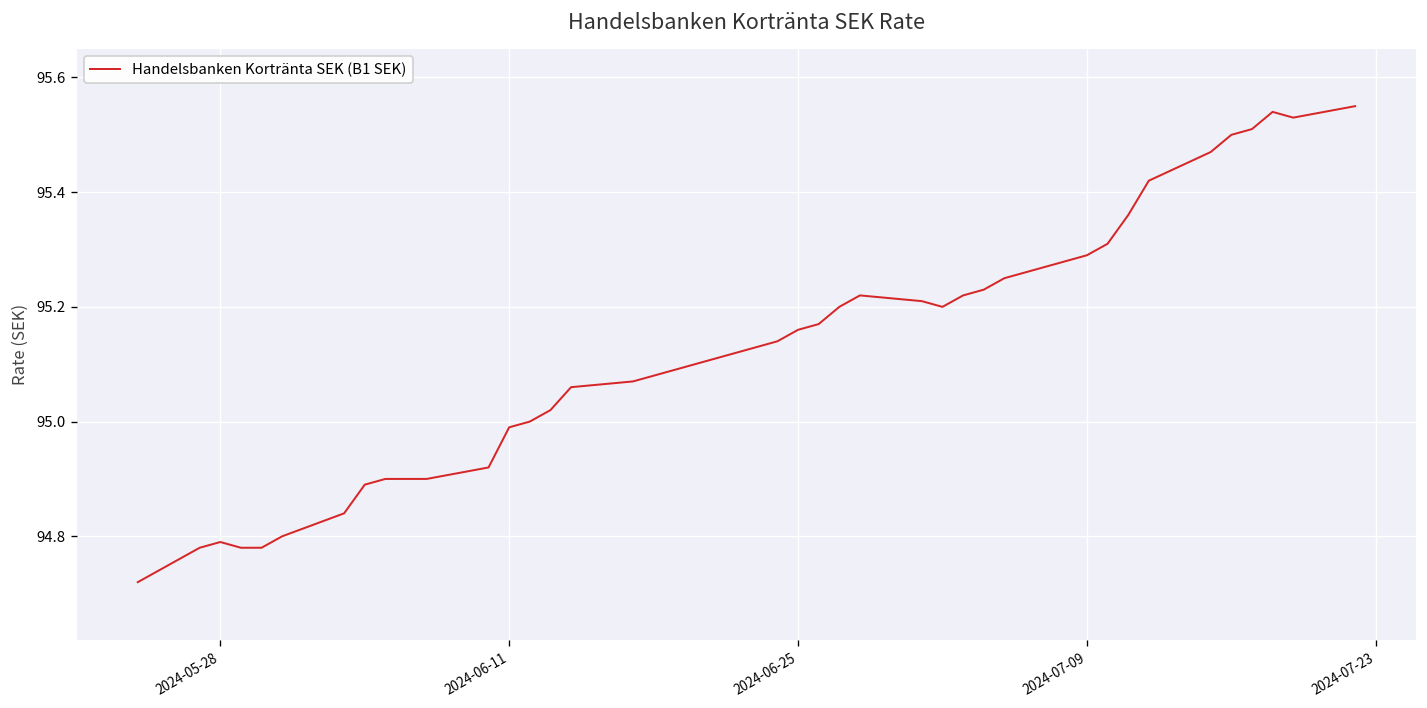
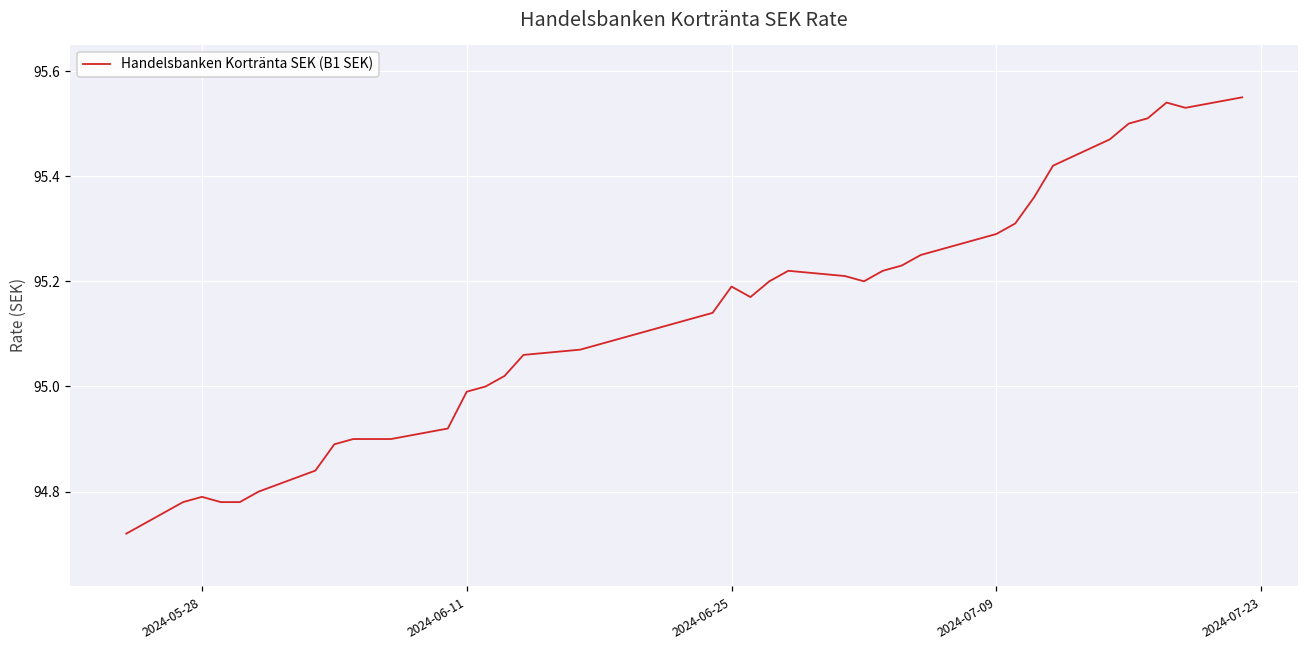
2024-06-25: 95.16 -> 95.19
